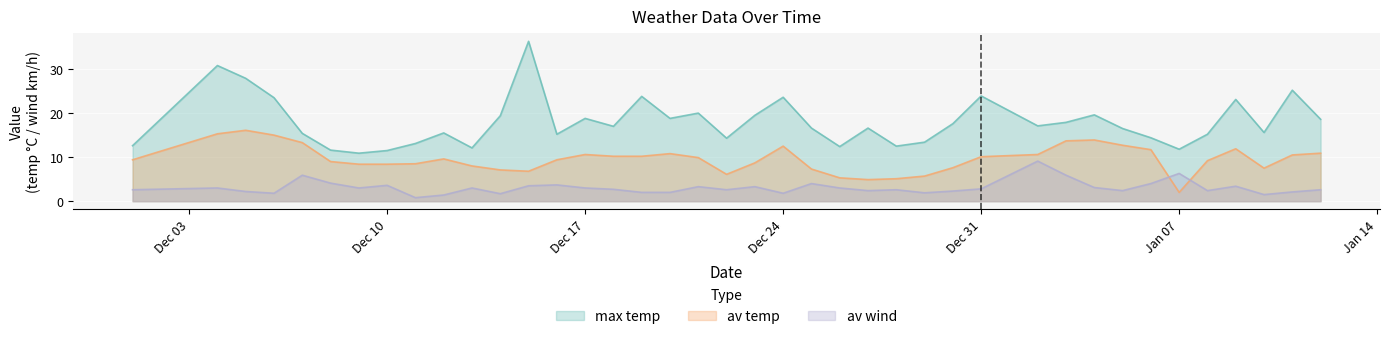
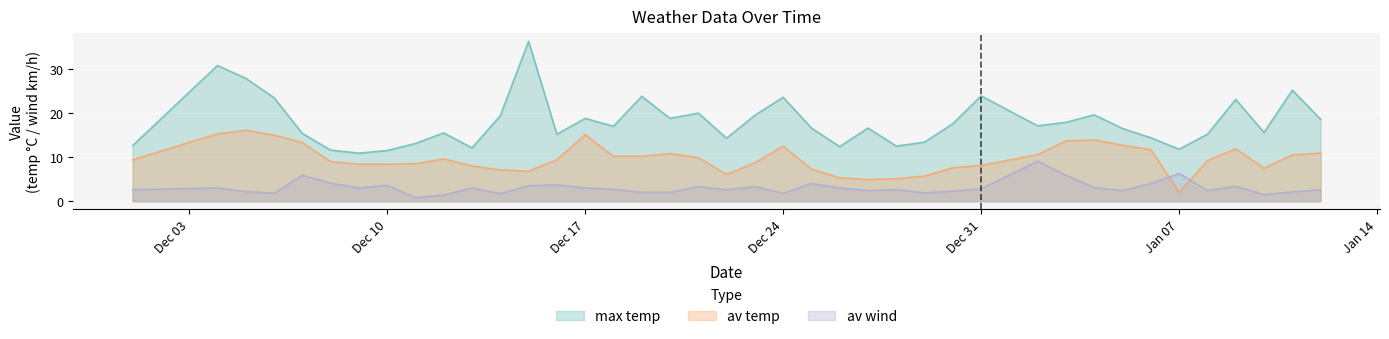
av temp, Dec 17: 11 -> 15
av temp, Dec 31: 10 -> 8
